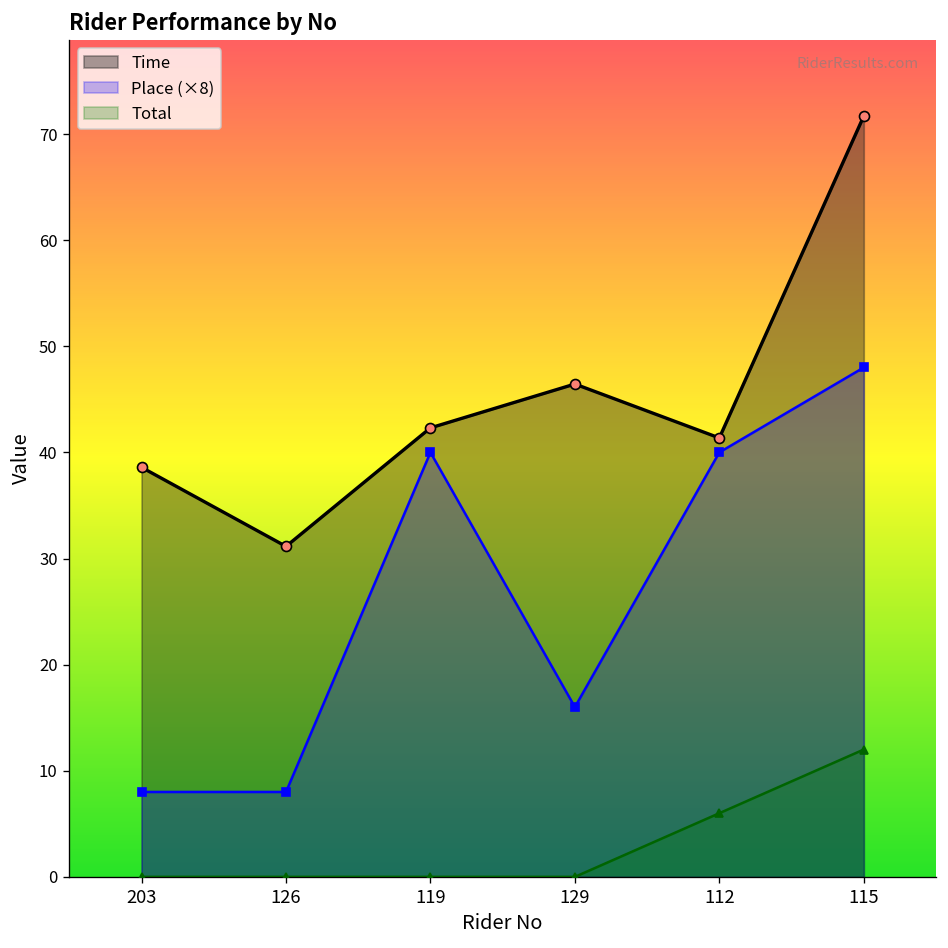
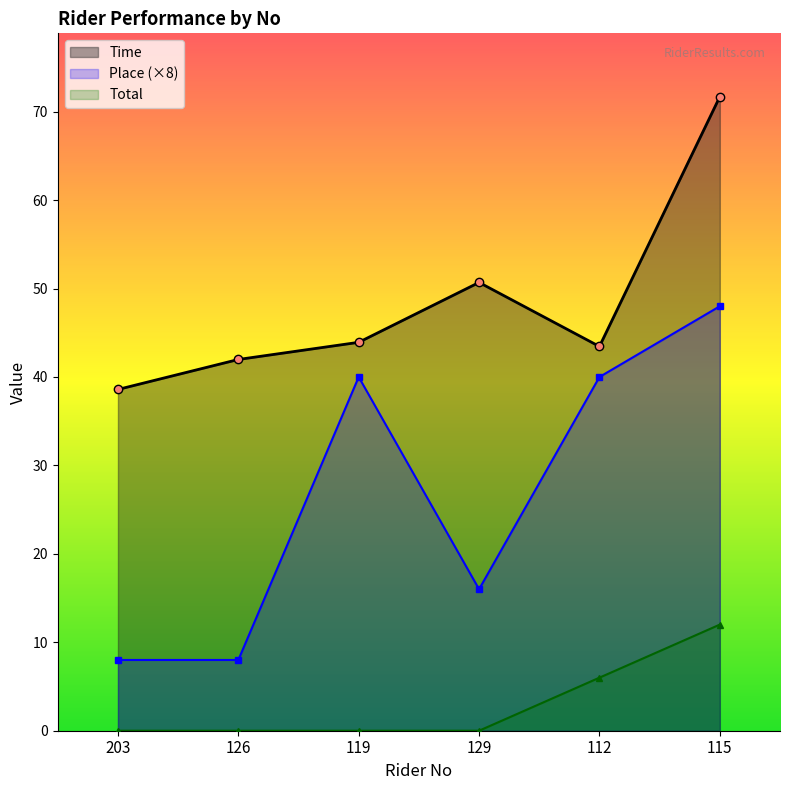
Time, 126: 31 -> 42
Time, 119: 42 -> 44
Time, 129: 46 -> 51
Time, 112: 41 -> 43
